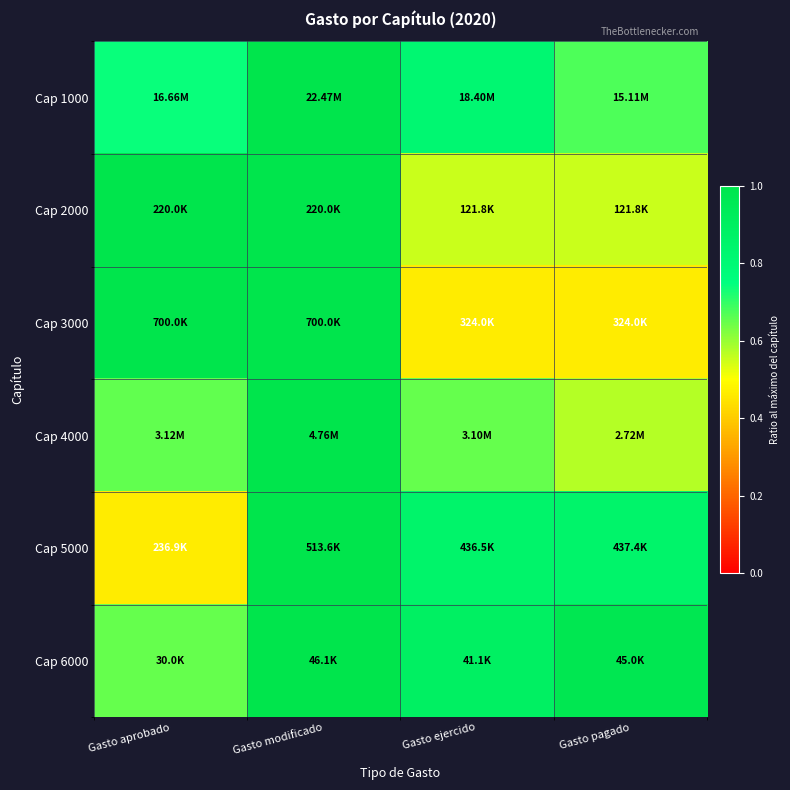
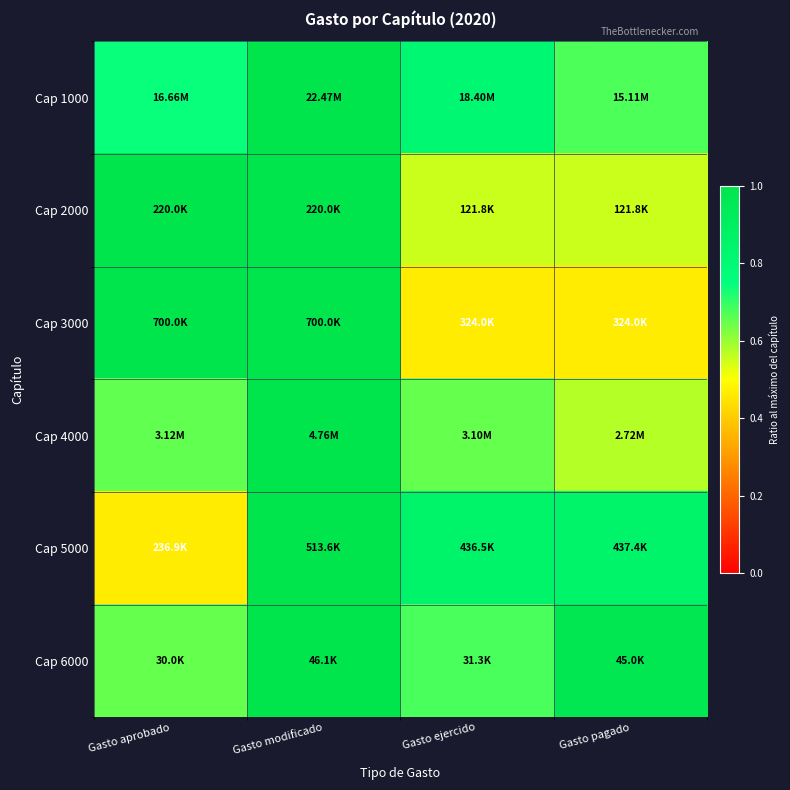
Cap 6000, Gasto ejercido: 41.1K -> 31.3K
